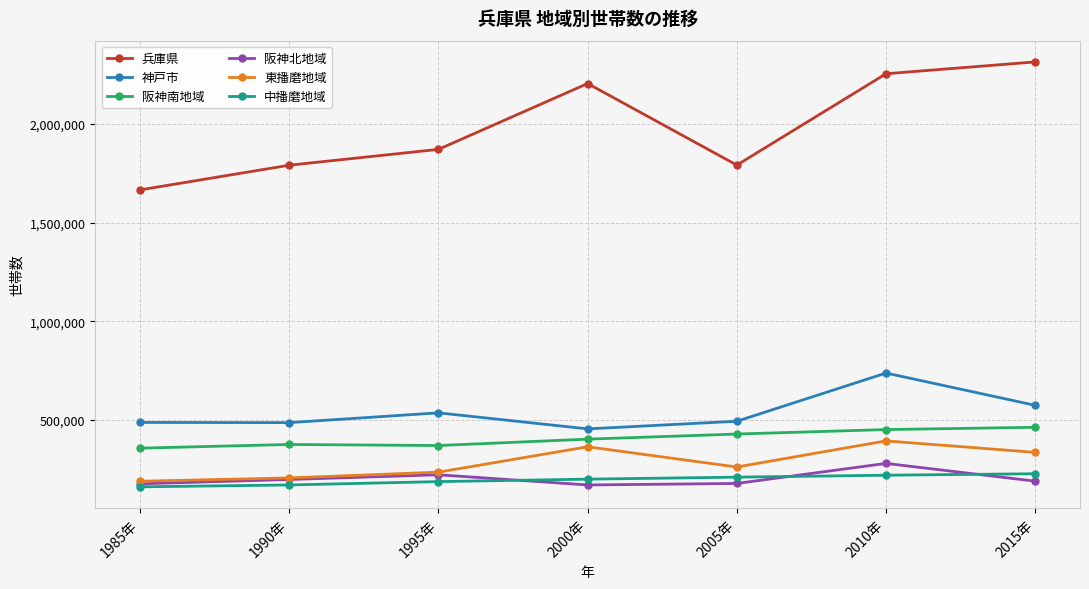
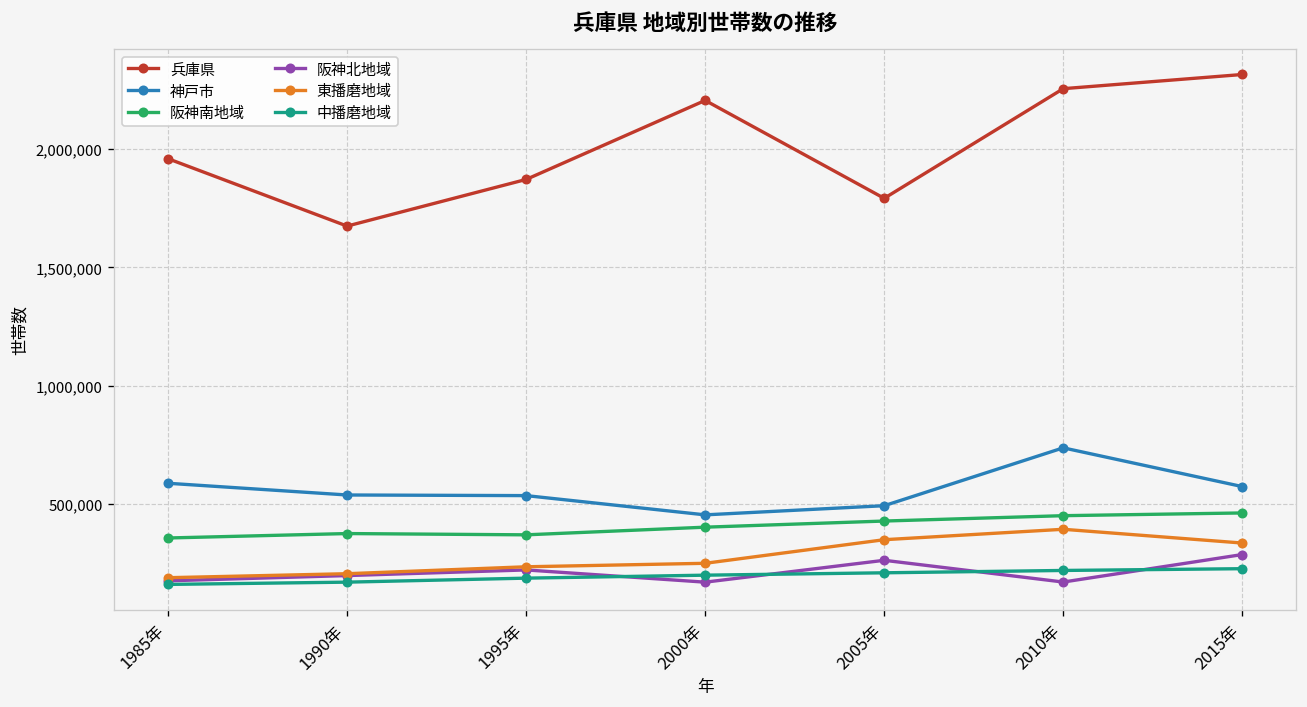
兵庫県, 1985年: 1,670,000 -> 1,960,000
神戸市, 1985年: 490,000 -> 590,000
兵庫県, 1990年: 1,790,000 -> 1,670,000
神戸市, 1990年: 490,000 -> 540,000
東播磨地域, 2000年: 360,000 -> 250,000
阪神北地域, 2005年: 180,000 -> 260,000
東播磨地域, 2005年: 260,000 -> 350,000
阪神北地域, 2010年: 280,000 -> 170,000
阪神北地域, 2015年: 190,000 -> 290,000
